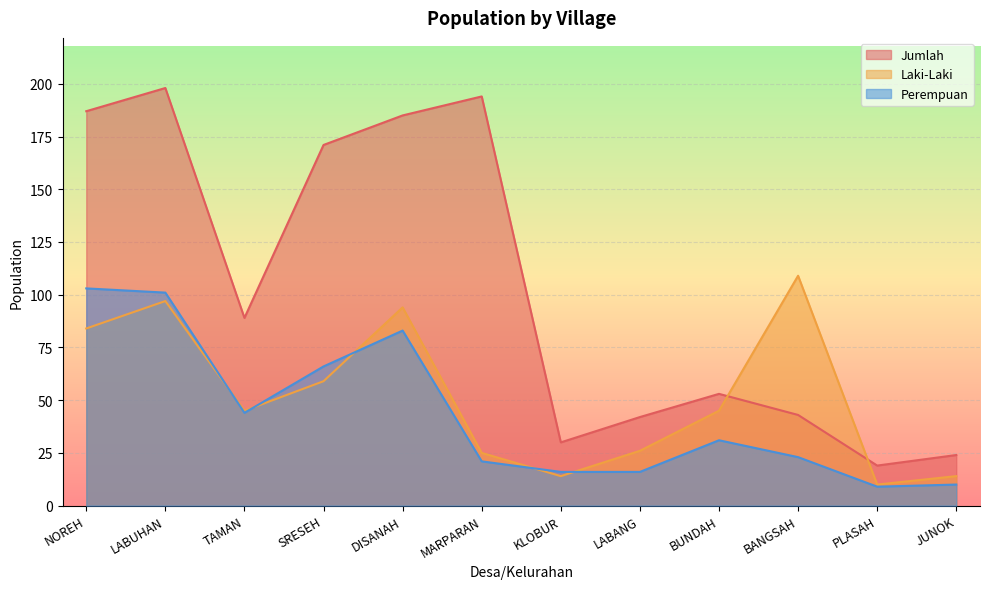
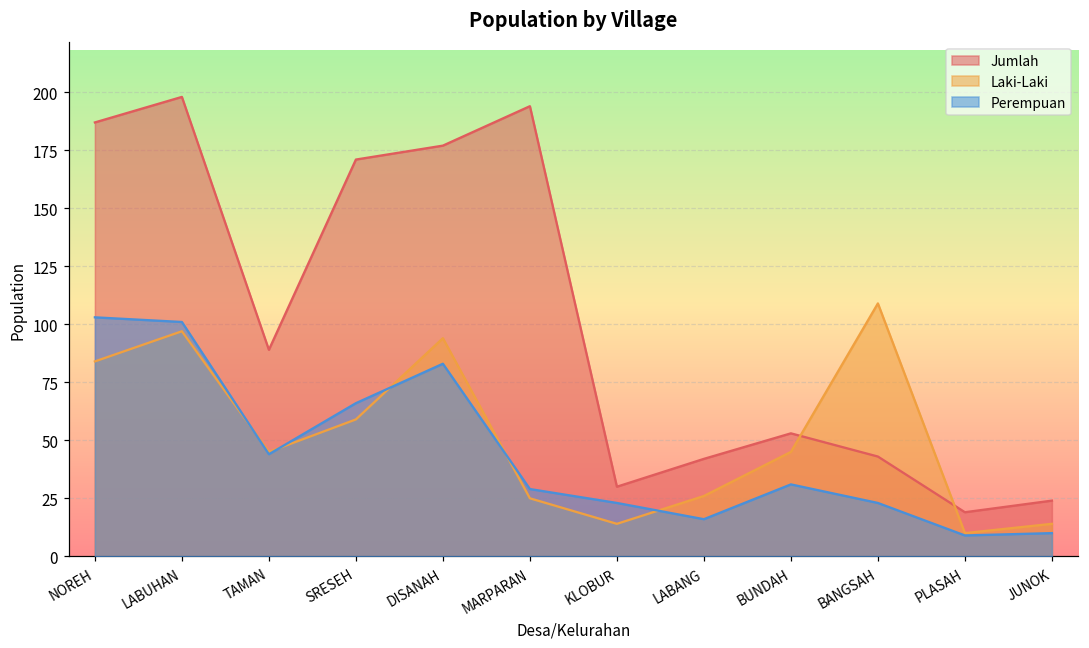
Jumlah, DISANAH: 185 -> 177
Perempuan, MARPARAN: 21 -> 29
Perempuan, KLOBUR: 16 -> 23
